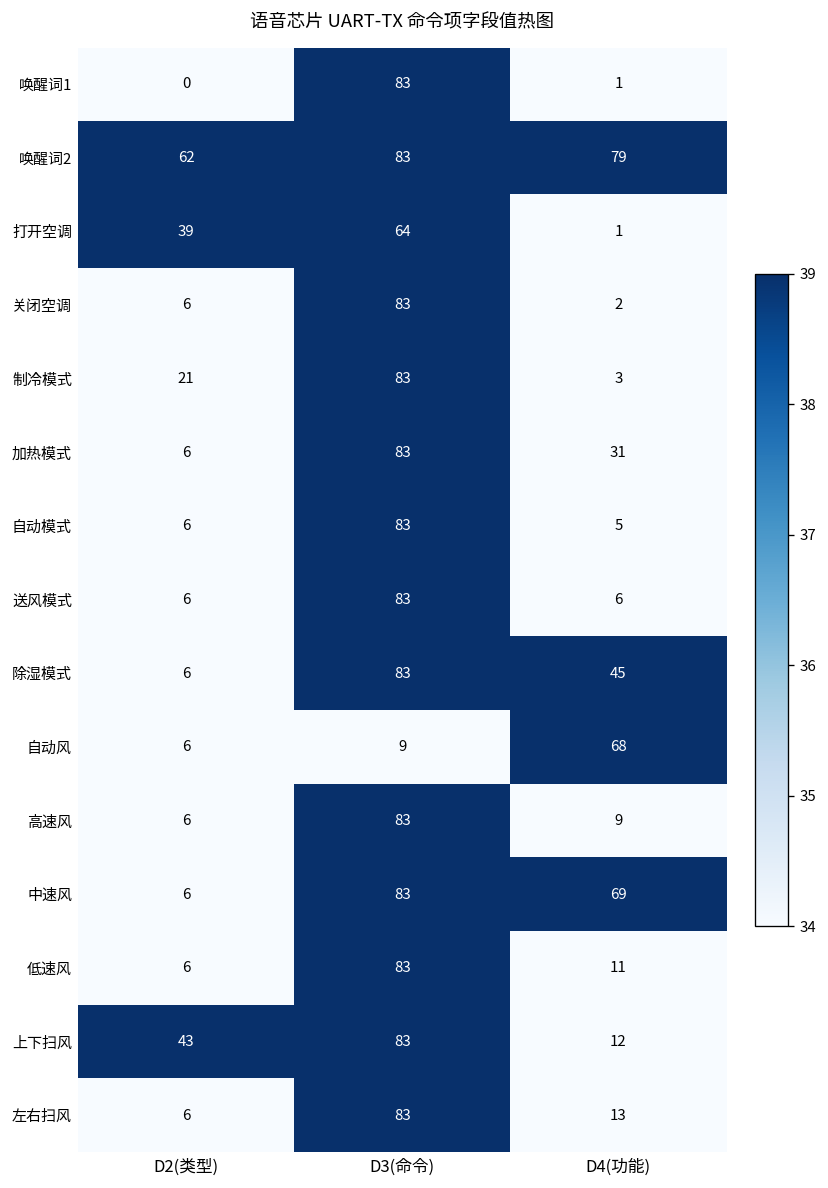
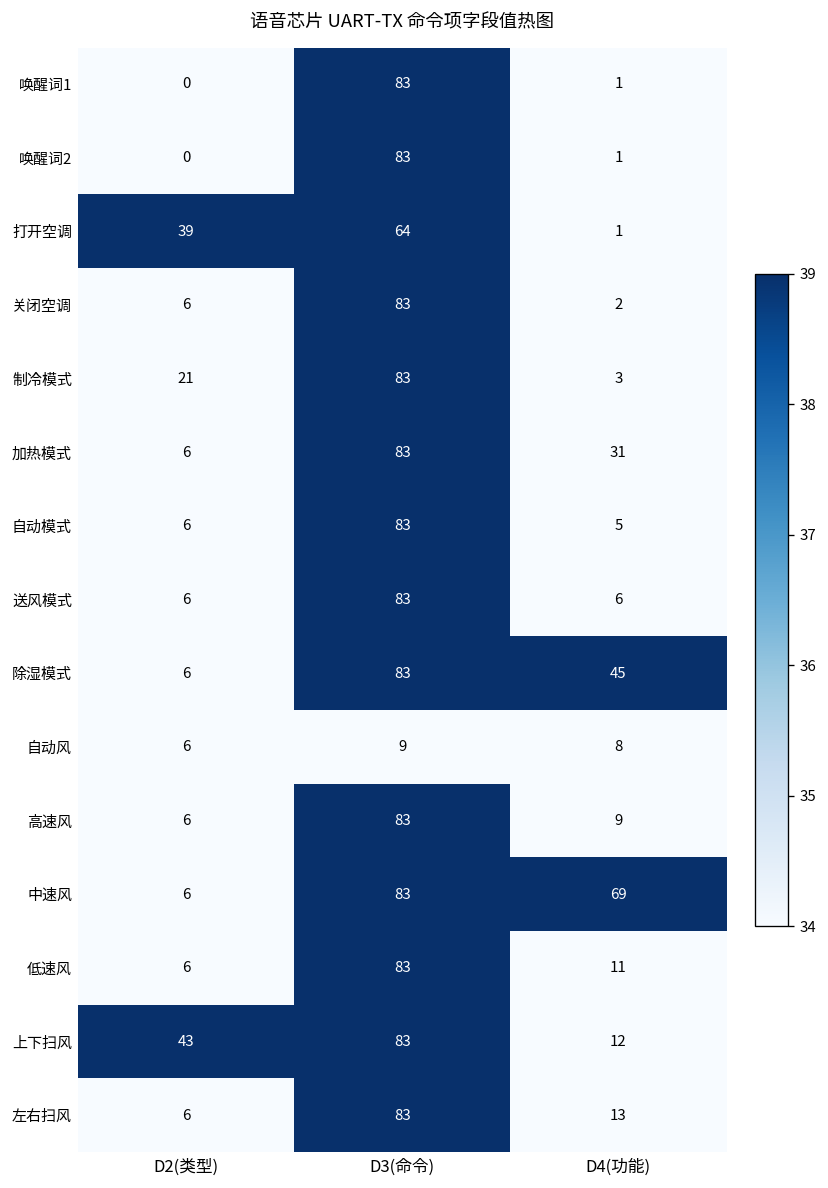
唤醒词2, D2(类型): 62 -> 0
唤醒词2, D4(功能): 79 -> 1
自动风, D4(功能): 68 -> 8
